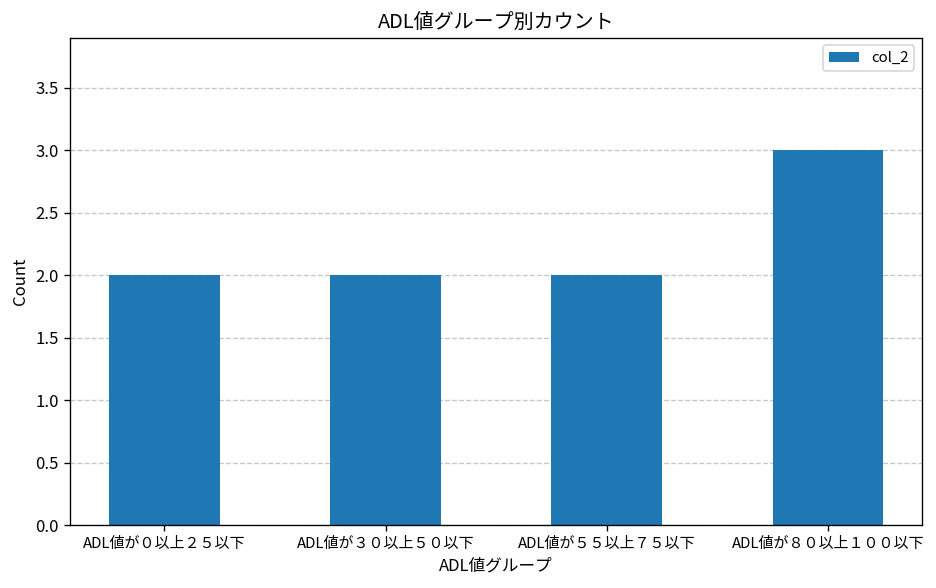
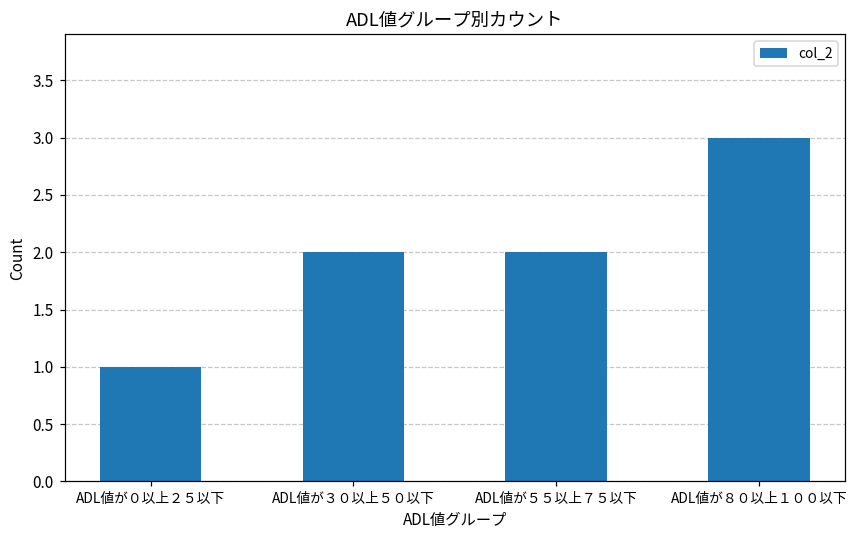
ADL値が０以上２５以下: 2 -> 1
